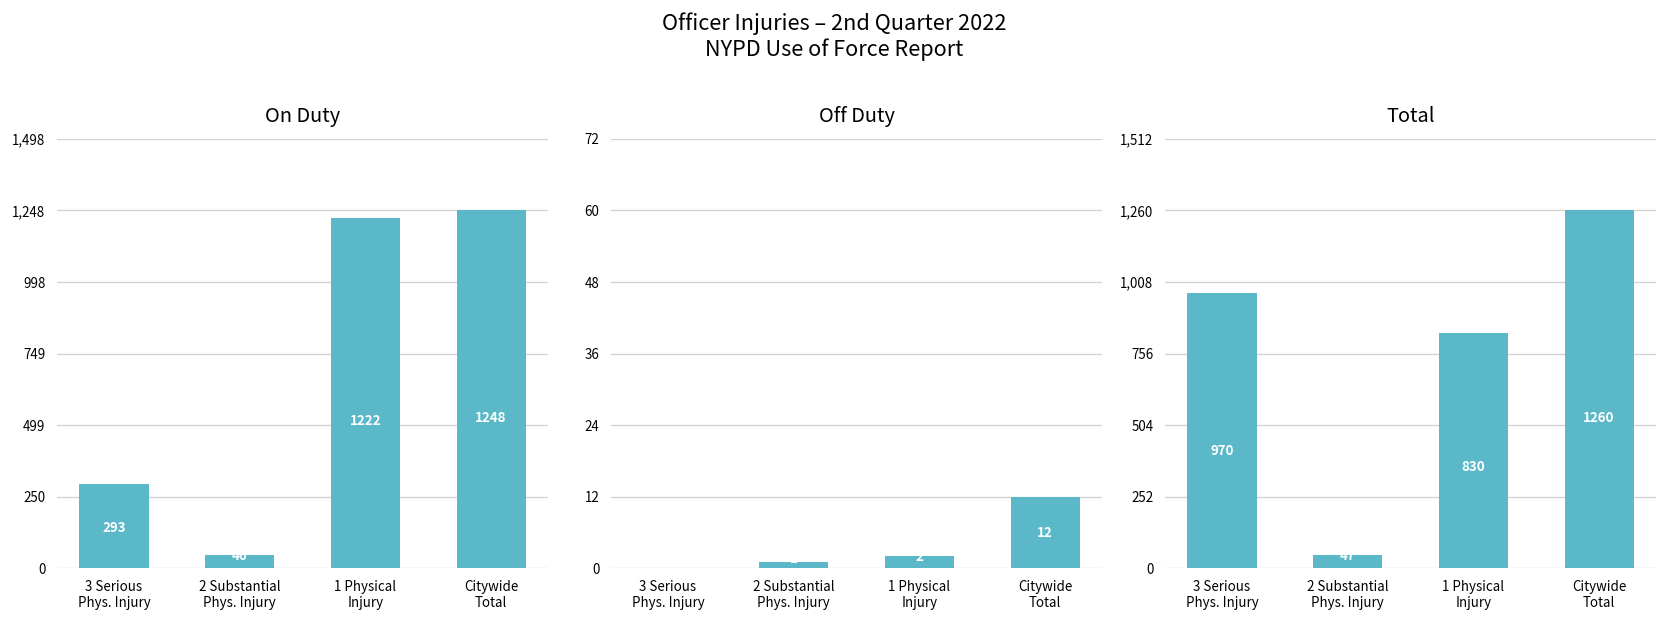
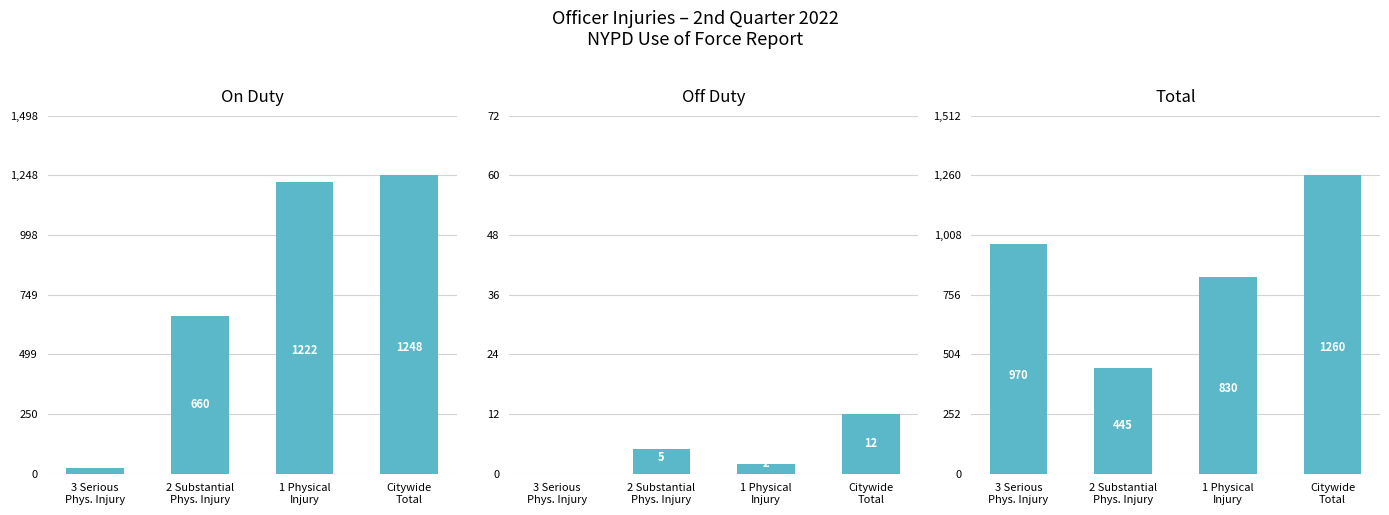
On Duty, 3 Serious Phys. Injury: 290 -> 20
On Duty, 2 Substantial Phys. Injury: 50 -> 660
Off Duty, 2 Substantial Phys. Injury: 1 -> 5
Total, 2 Substantial Phys. Injury: 47 -> 445
